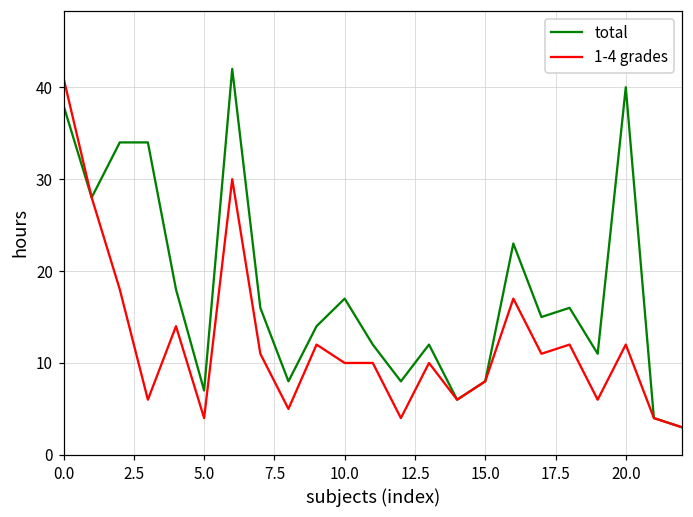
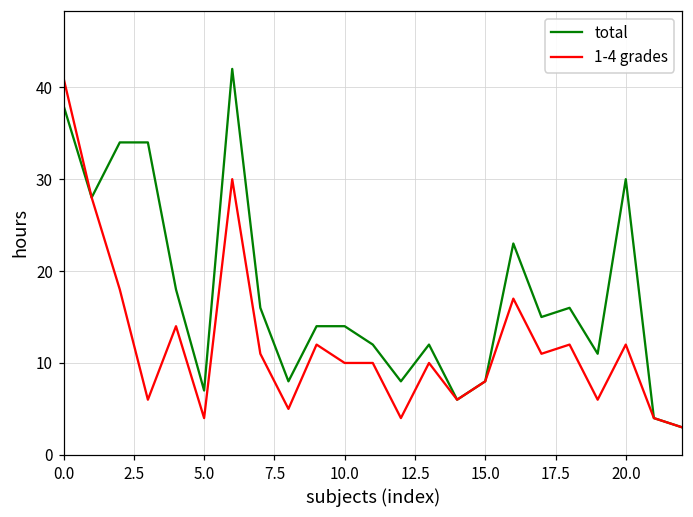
total, 10.0: 17 -> 14
total, 20.0: 40 -> 30
